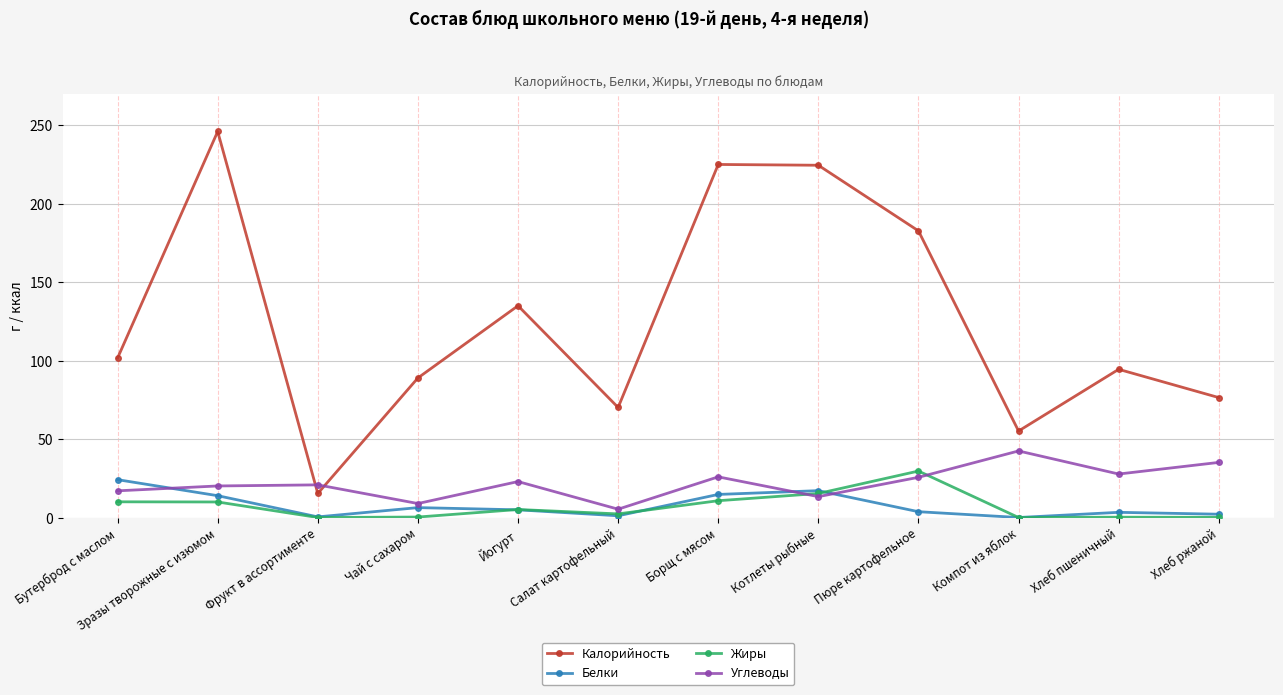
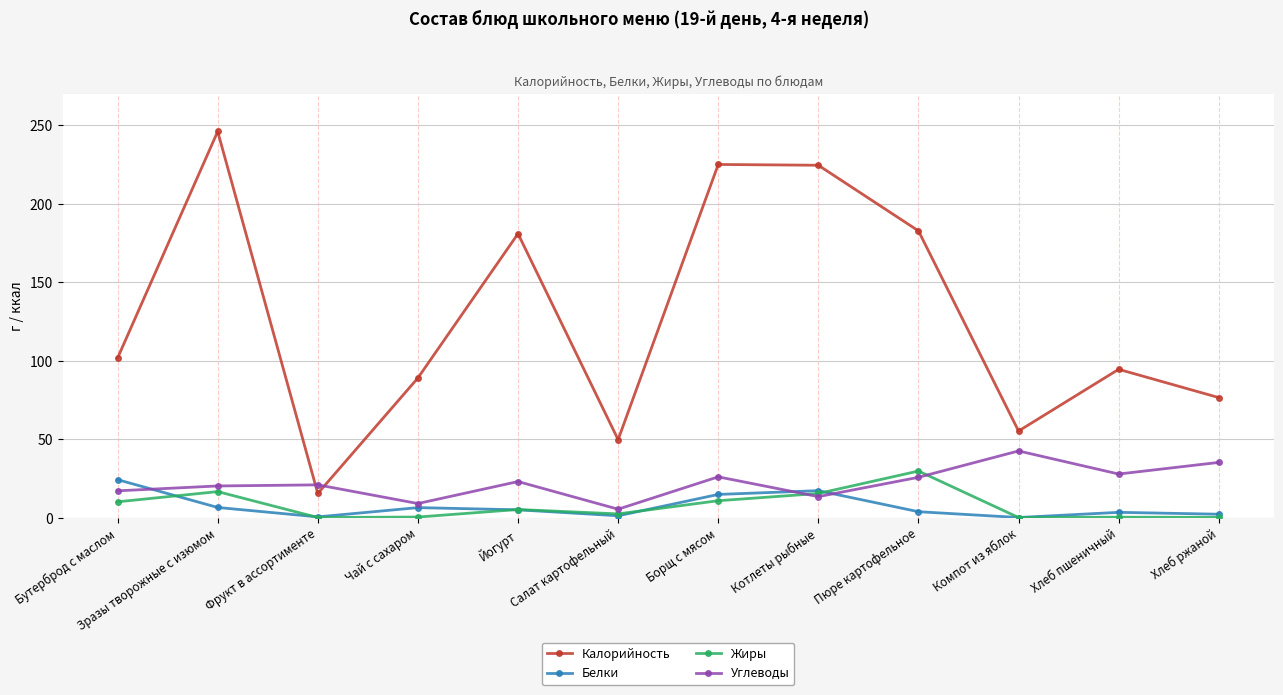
Белки, Зразы творожные с изюмом: 14 -> 7
Жиры, Зразы творожные с изюмом: 10 -> 17
Калорийность, Йогурт: 135 -> 181
Калорийность, Салат картофельный: 70 -> 50
